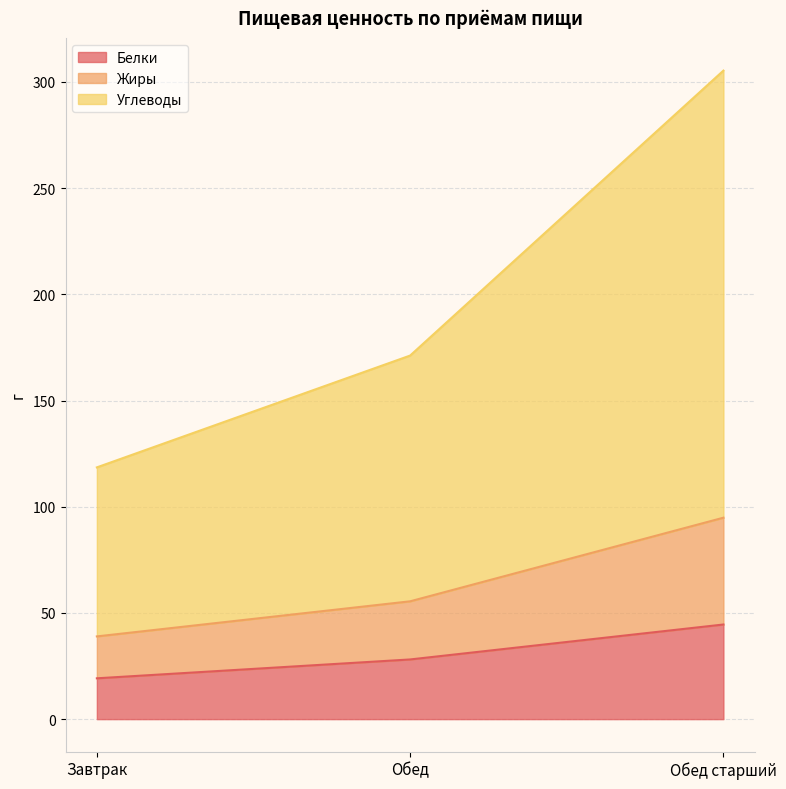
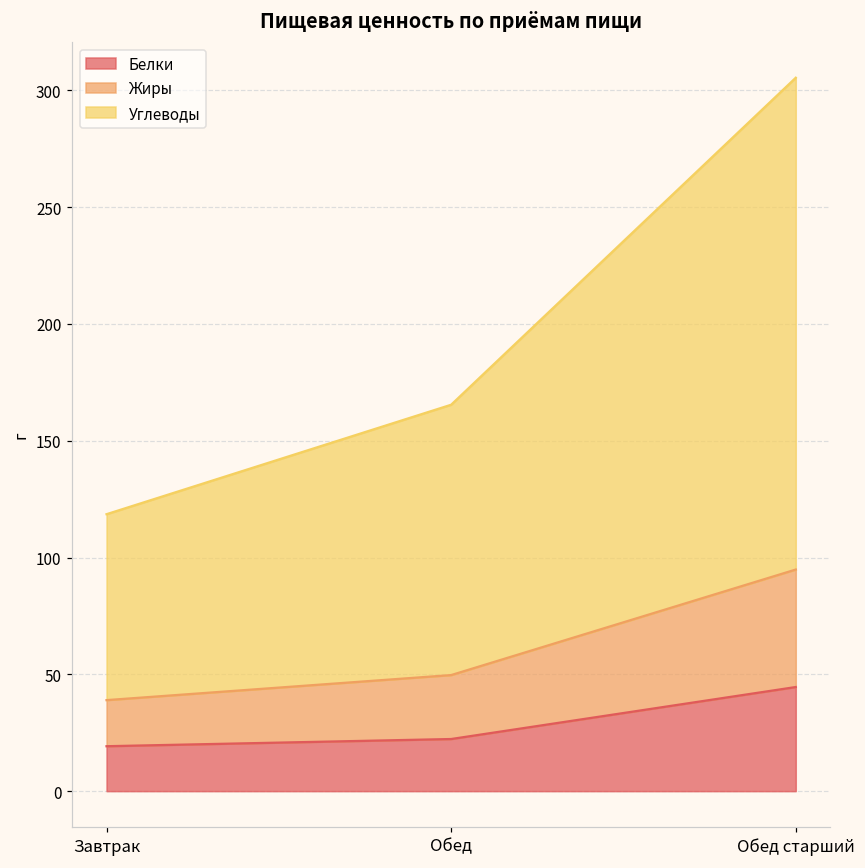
Белки, Обед: 28 -> 22
